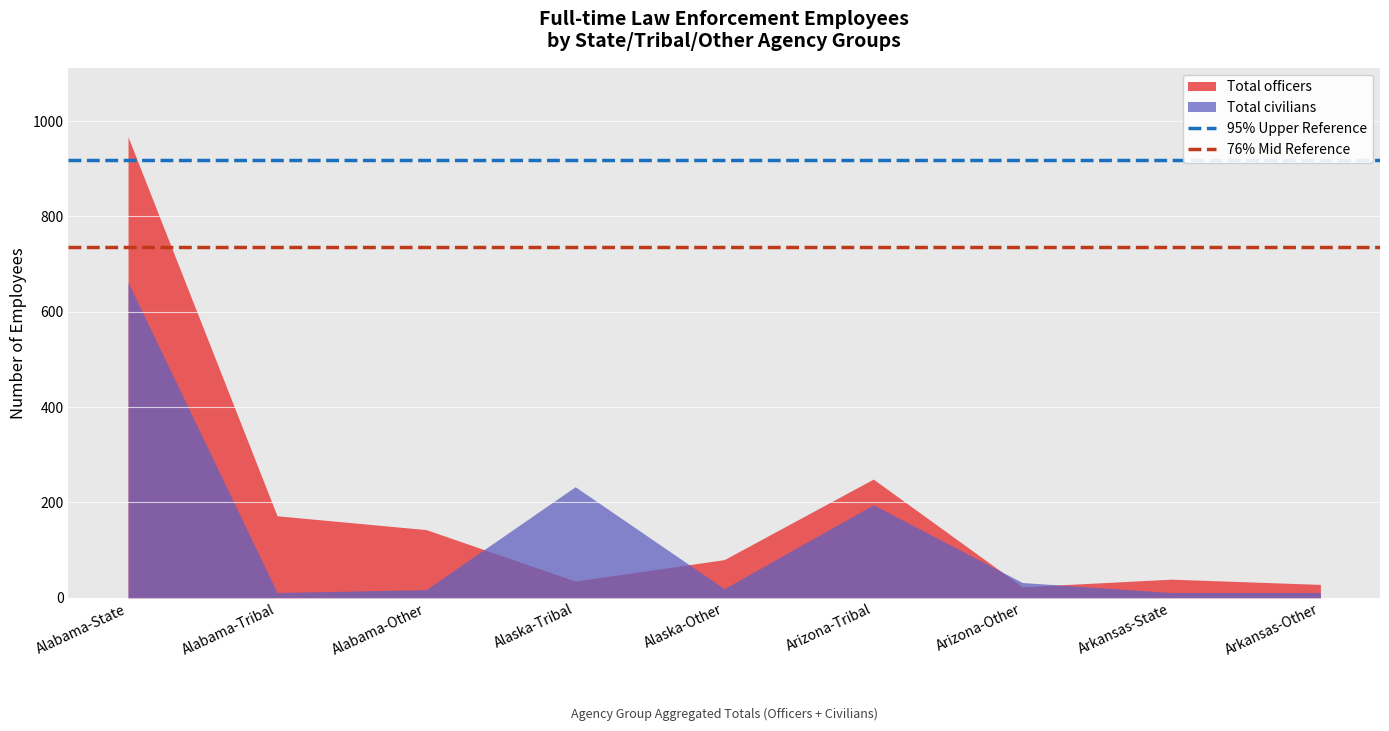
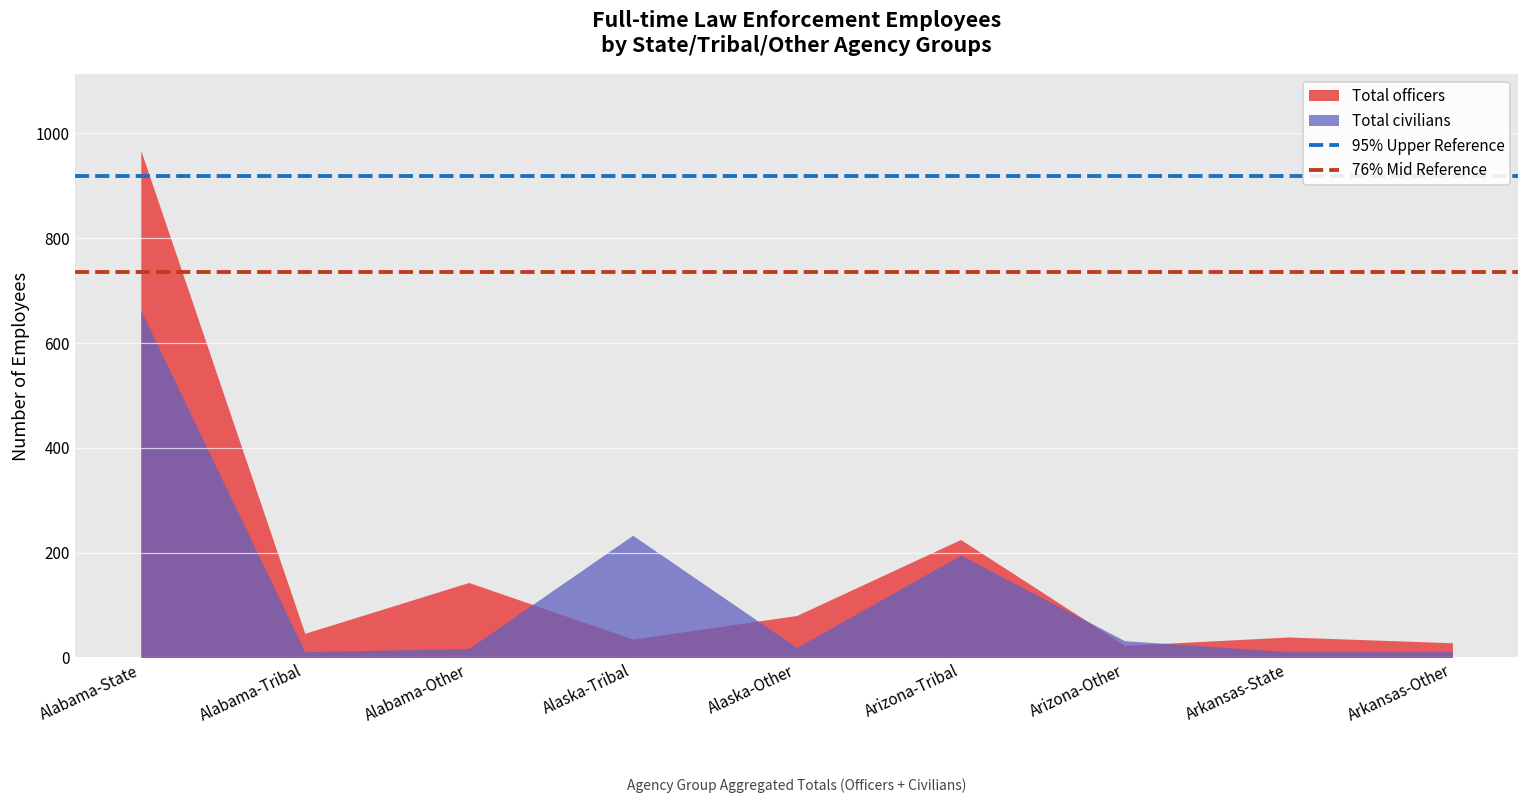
Total officers, Alabama-Tribal: 170 -> 50
Total officers, Arizona-Tribal: 250 -> 230
